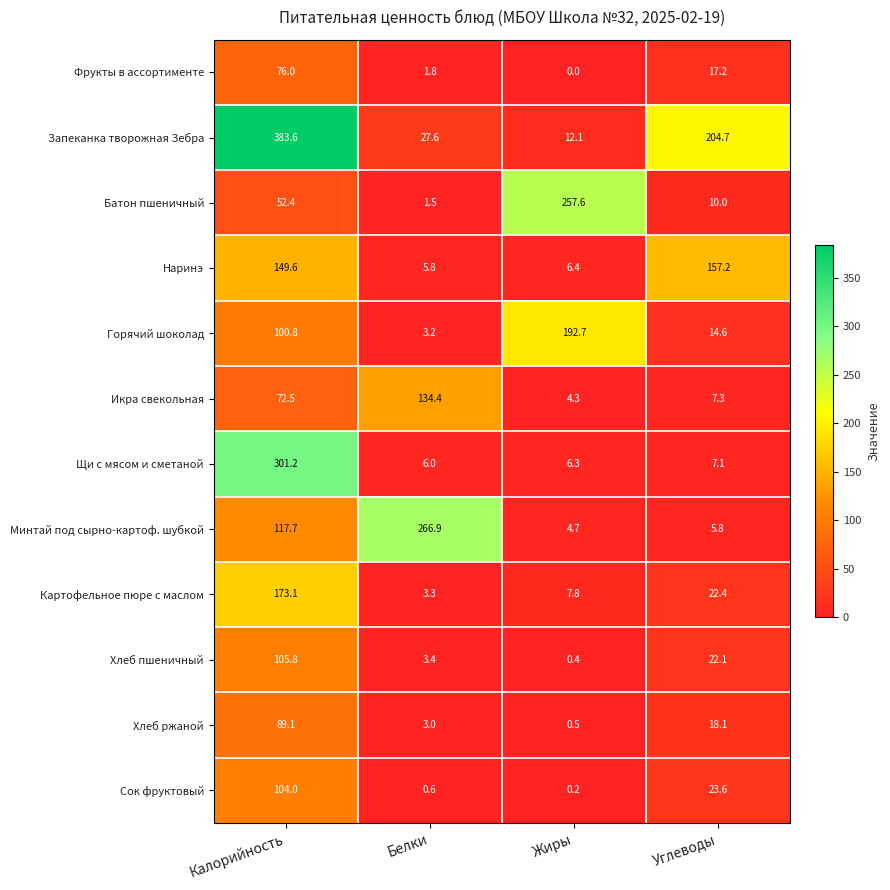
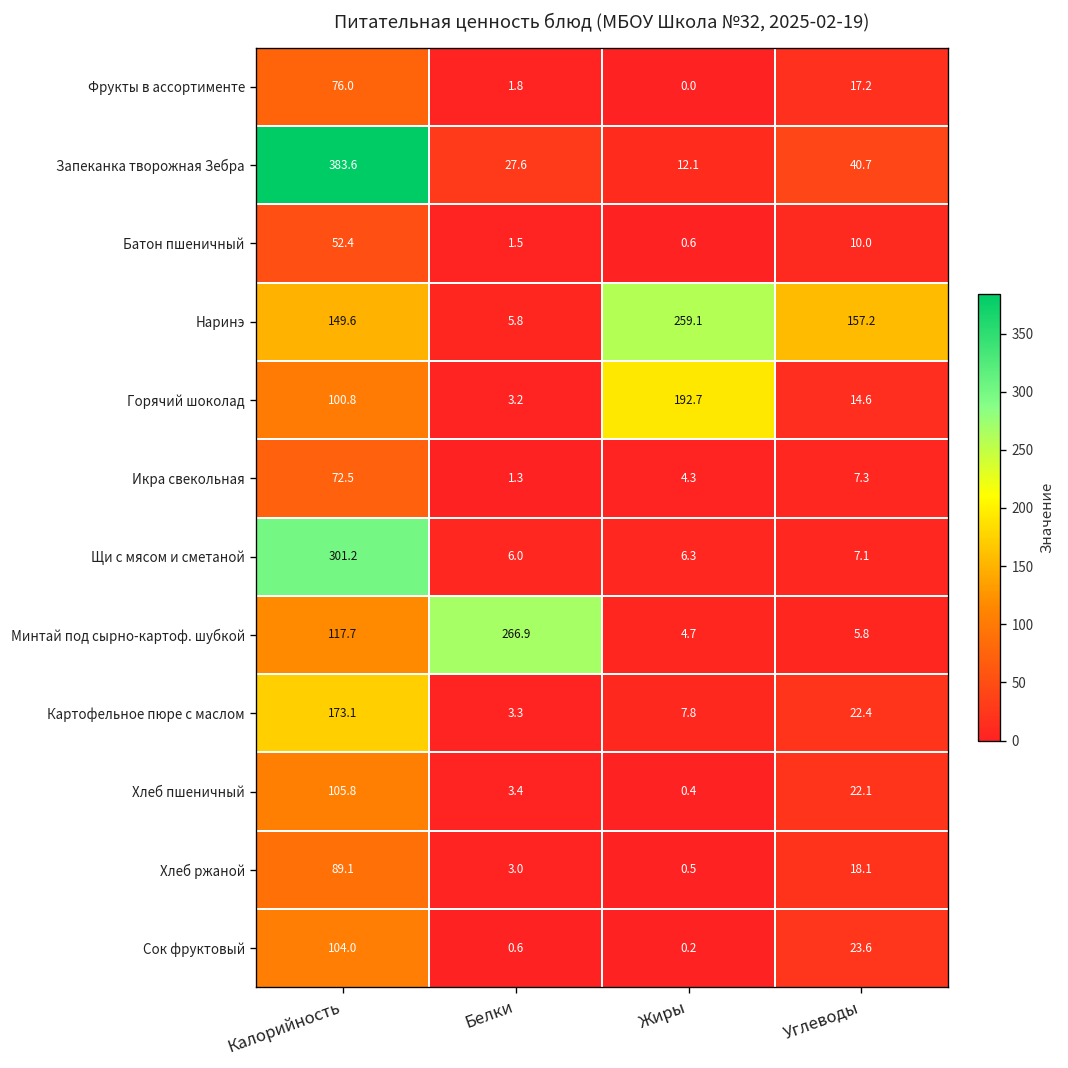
Запеканка творожная Зебра, Углеводы: 204.7 -> 40.7
Батон пшеничный, Жиры: 257.6 -> 0.6
Наринэ, Жиры: 6.4 -> 259.1
Икра свекольная, Белки: 134.4 -> 1.3
